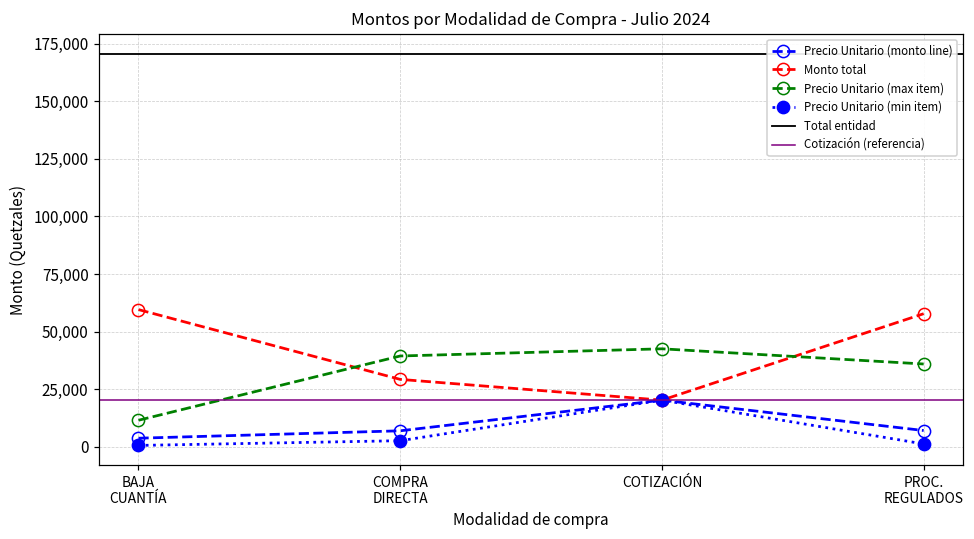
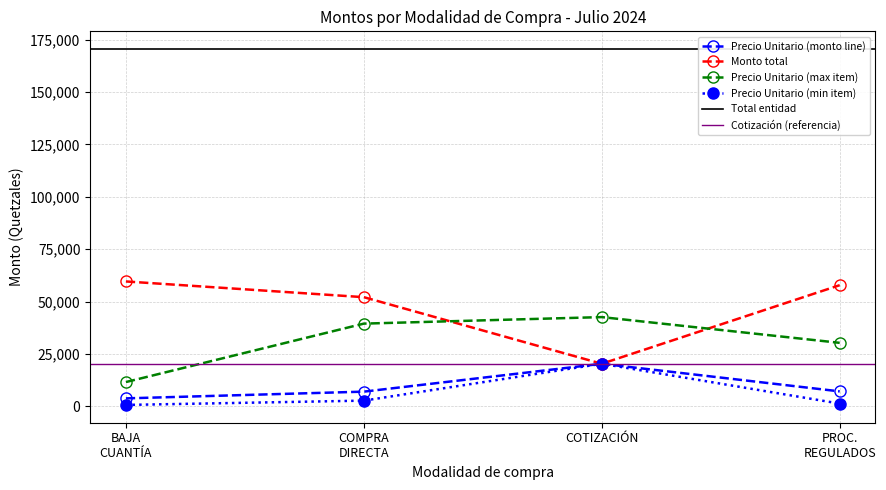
Monto total, COMPRA DIRECTA: 29,000 -> 52,000
Precio Unitario (max item), PROC. REGULADOS: 36,000 -> 30,000
